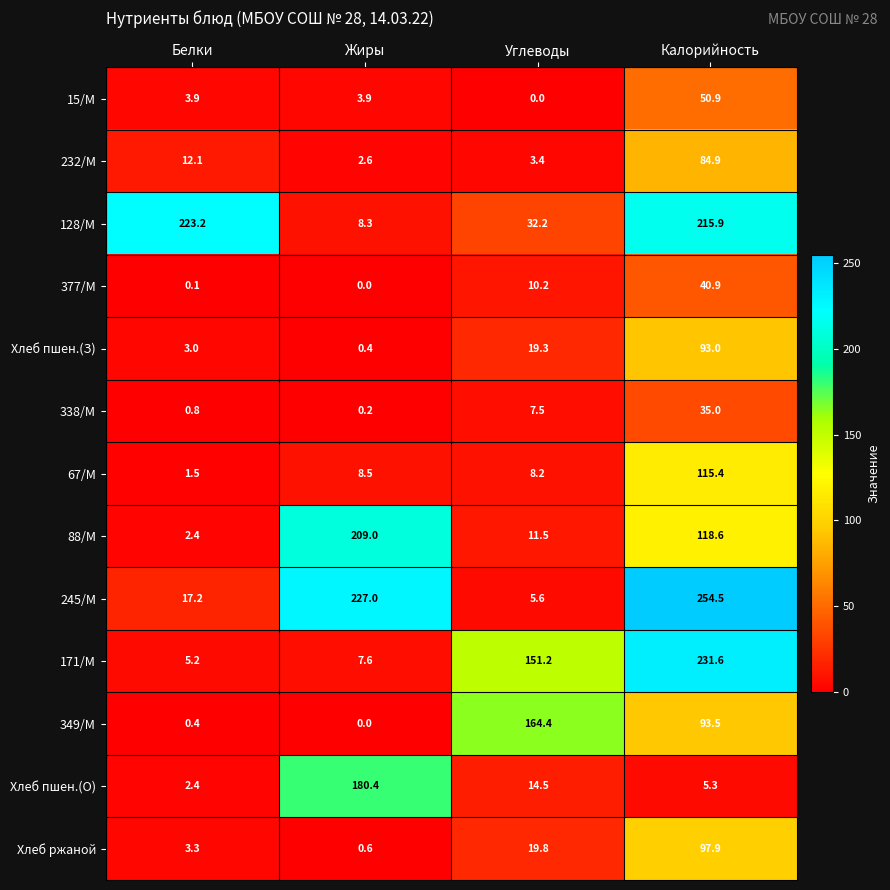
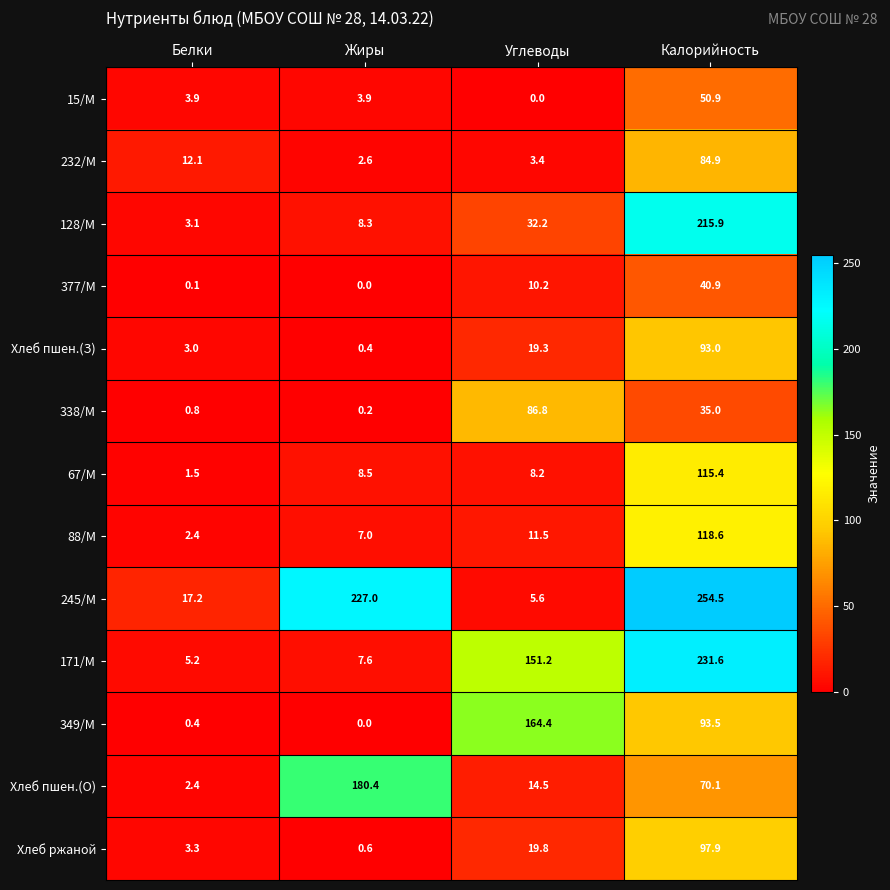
128/М, Белки: 223.2 -> 3.1
338/М, Углеводы: 7.5 -> 86.8
88/М, Жиры: 209.0 -> 7.0
Хлеб пшен.(О), Калорийность: 5.3 -> 70.1
